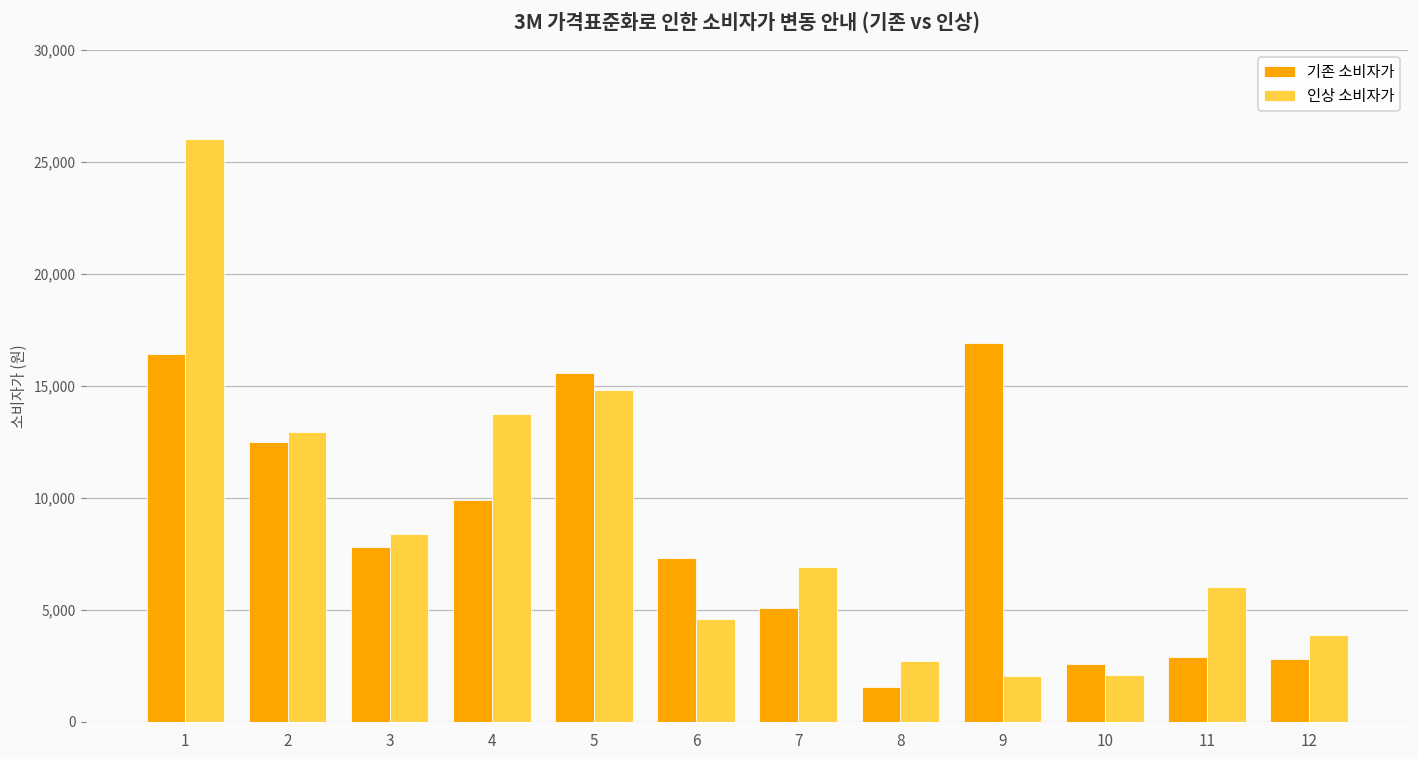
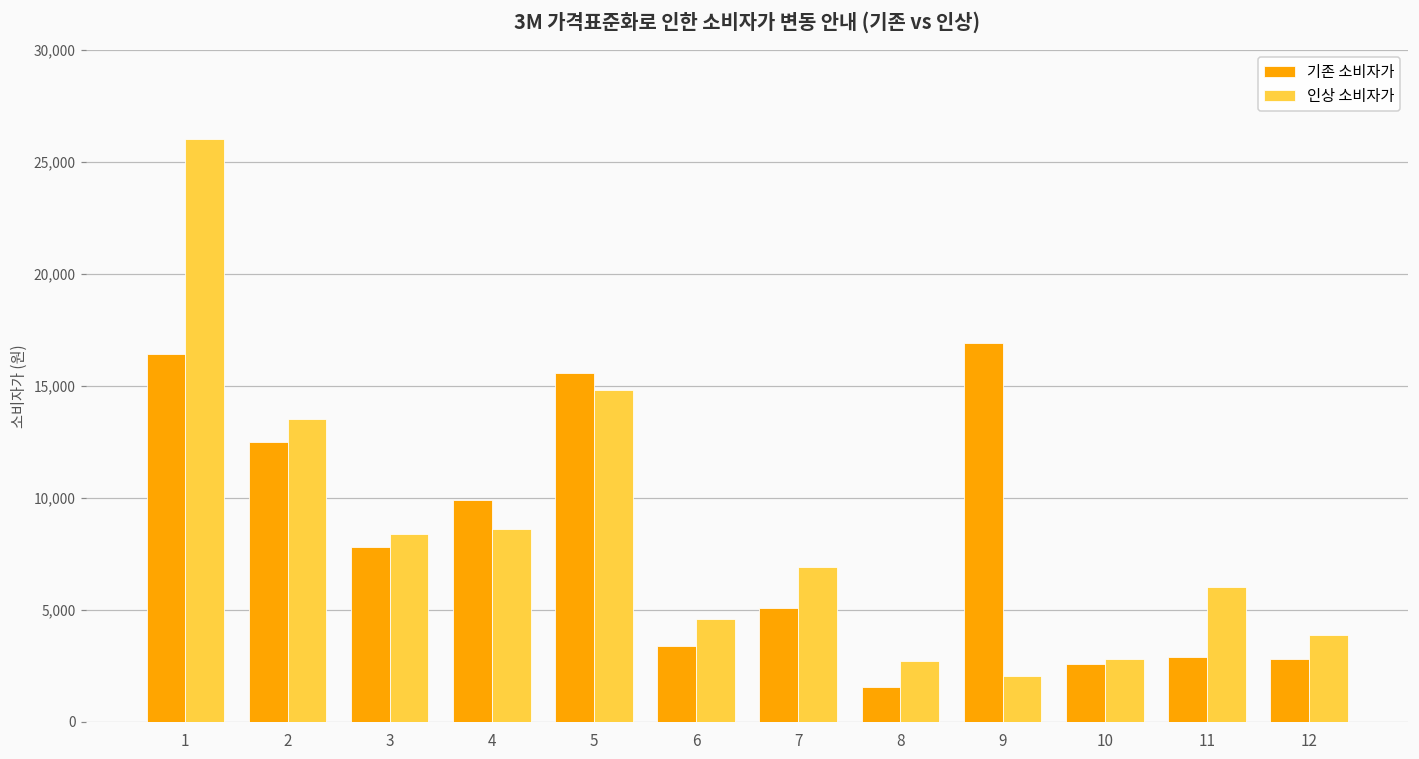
인상 소비자가, 2: 12,900 -> 13,500
인상 소비자가, 4: 13,800 -> 8,600
기존 소비자가, 6: 7,300 -> 3,400
인상 소비자가, 10: 2,100 -> 2,800
